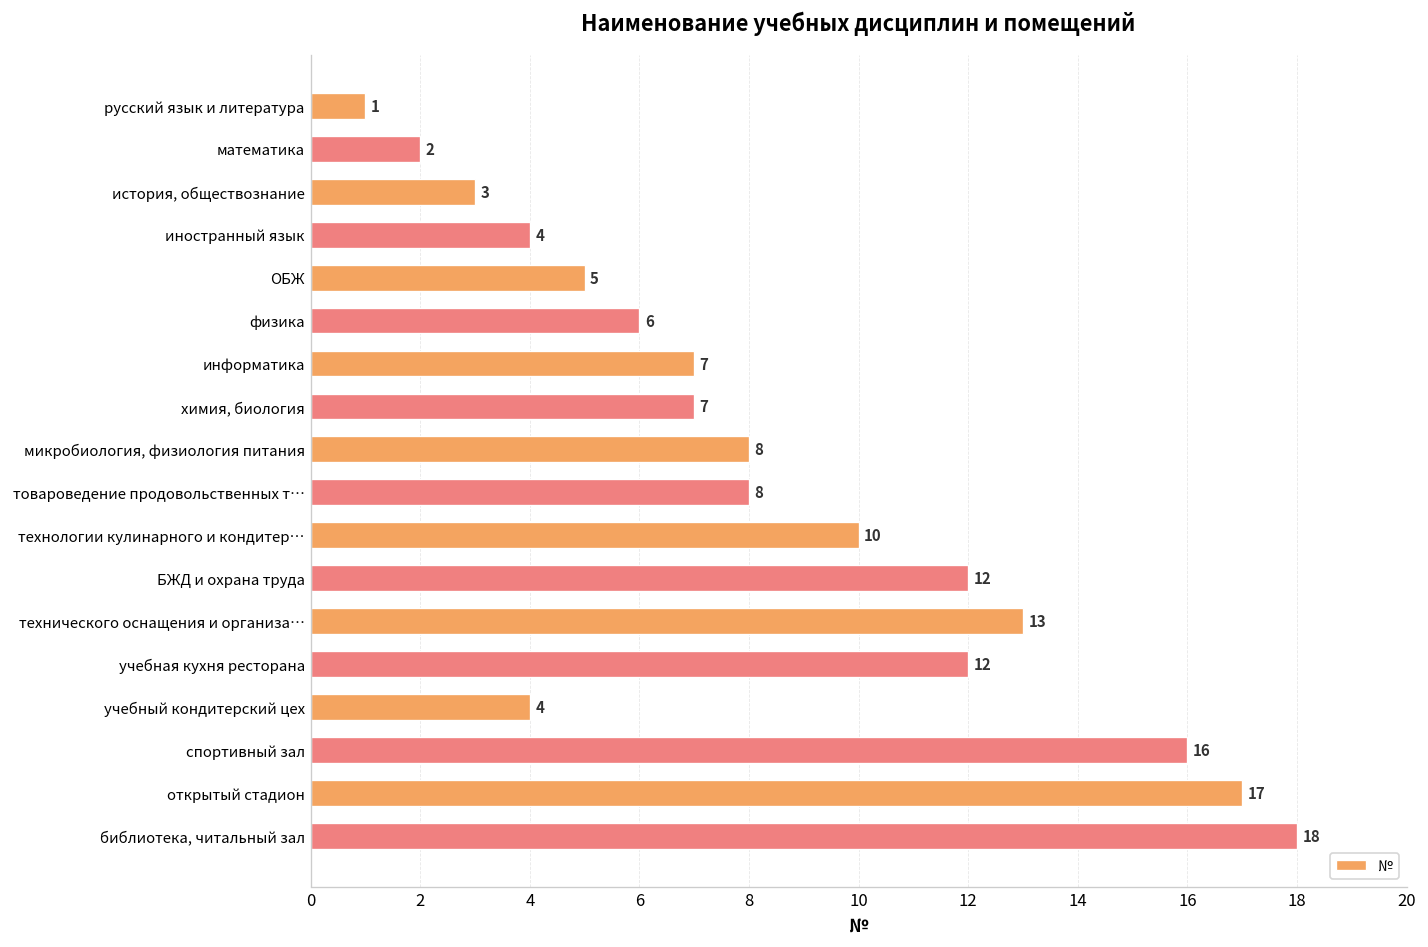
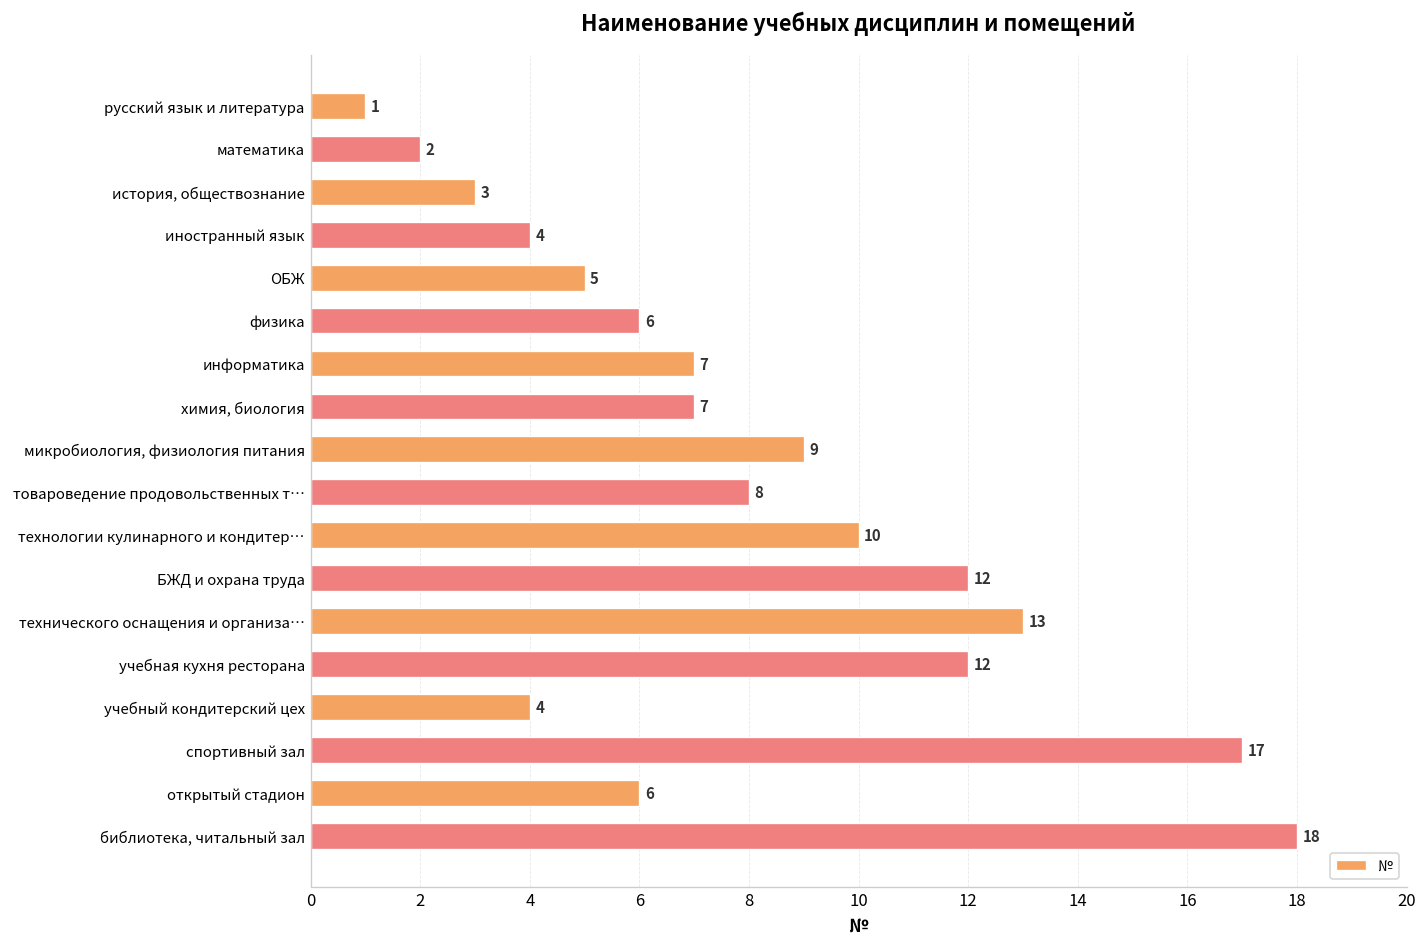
микробиология, физиология питания: 8 -> 9
спортивный зал: 16 -> 17
открытый стадион: 17 -> 6
